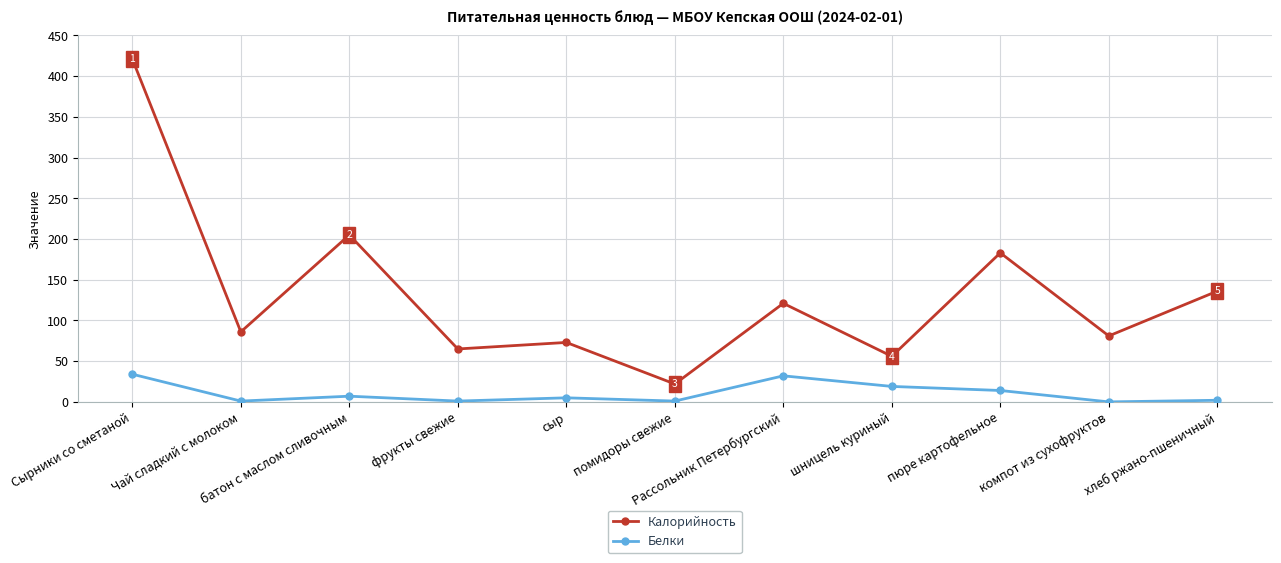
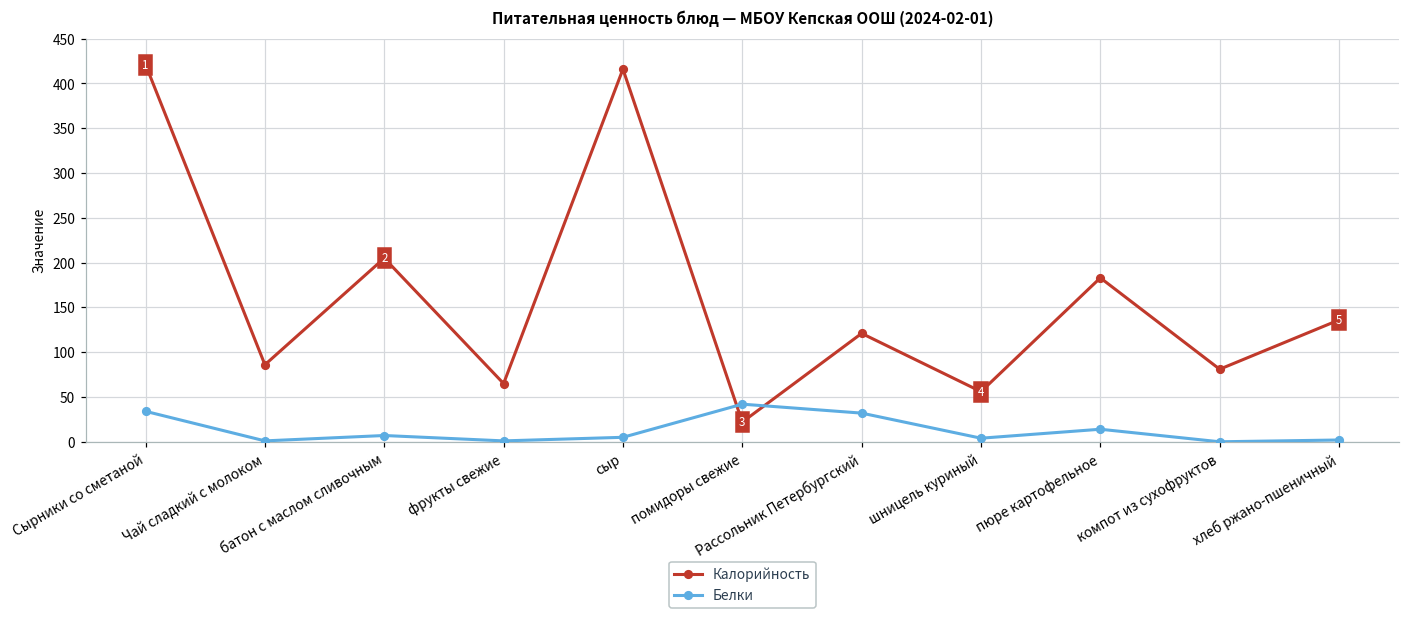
Калорийность, сыр: 70 -> 420
Белки, помидоры свежие: 0 -> 40
Белки, шницель куриный: 20 -> 0
